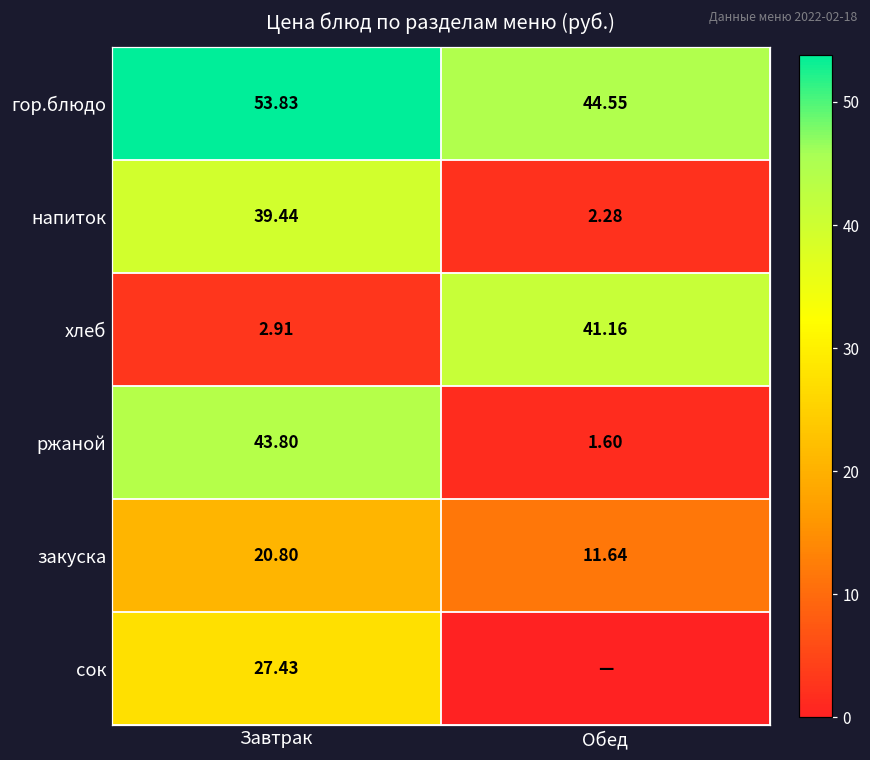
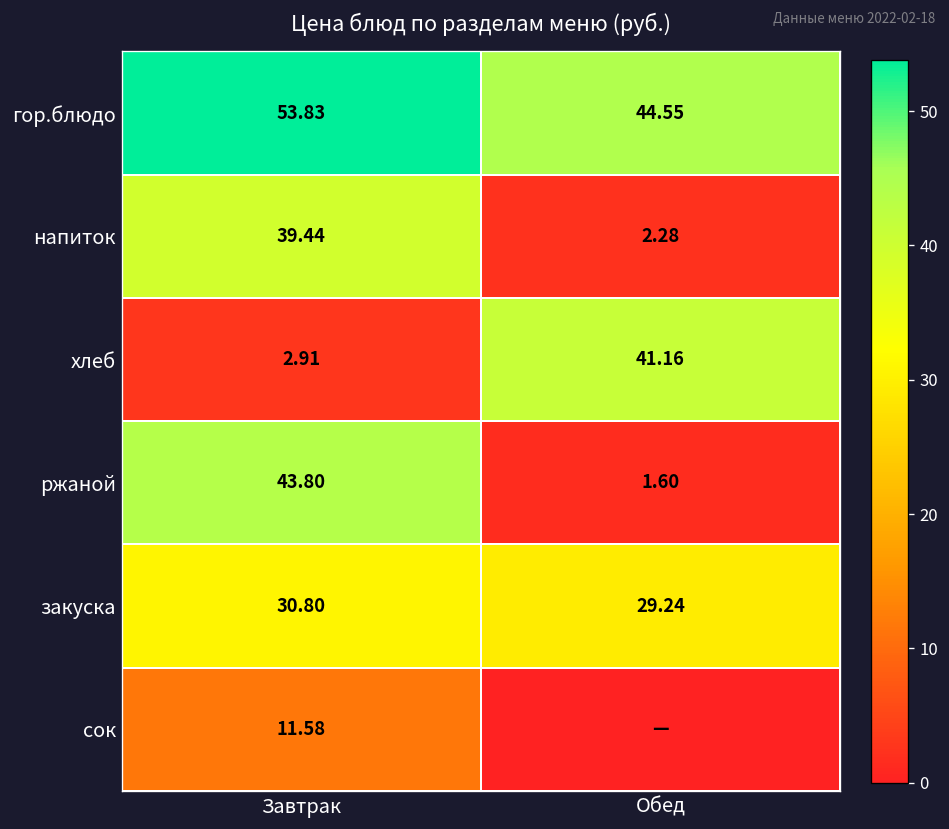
закуска, Завтрак: 20.80 -> 30.80
закуска, Обед: 11.64 -> 29.24
сок, Завтрак: 27.43 -> 11.58
